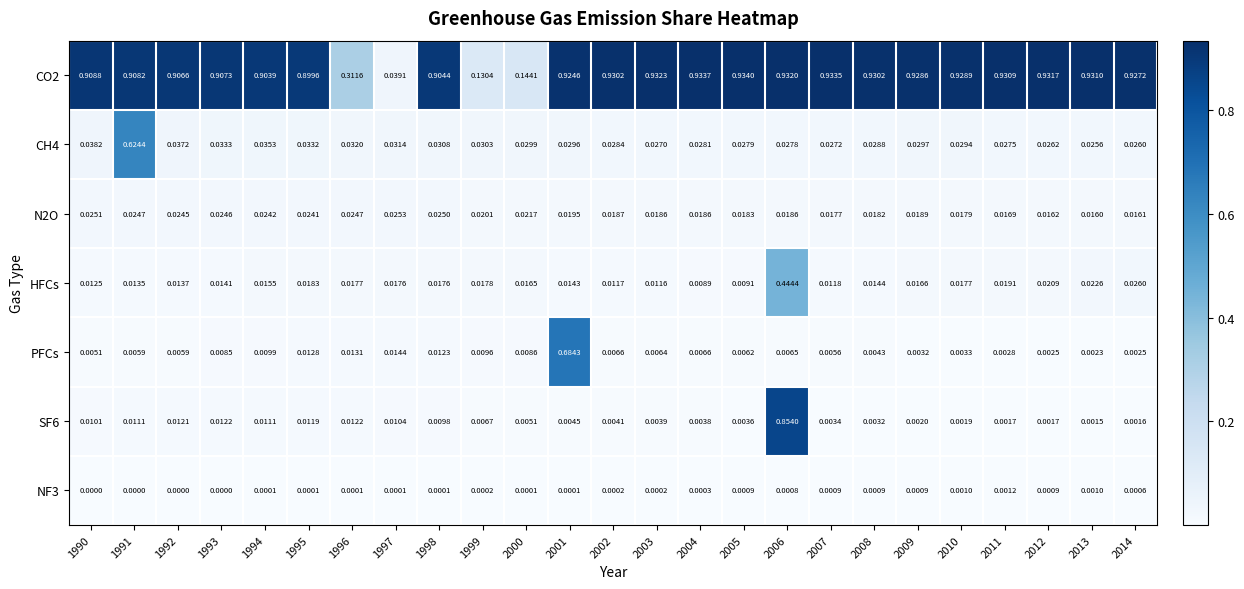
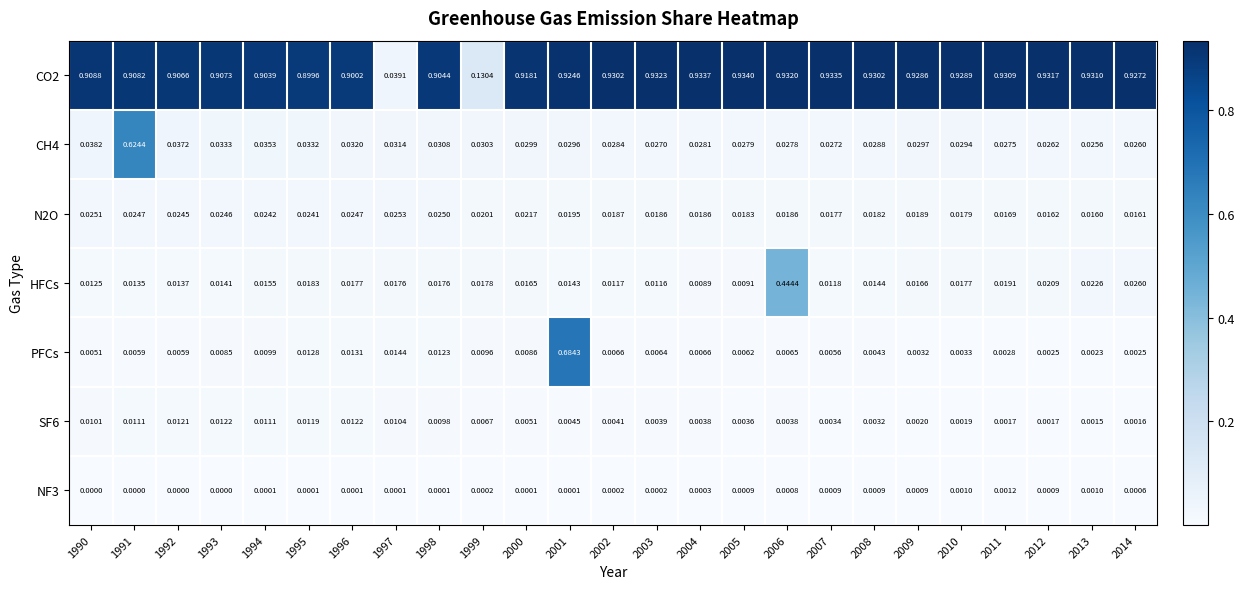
CO2, 1996: 0.3116 -> 0.9002
CO2, 2000: 0.1441 -> 0.9181
SF6, 2006: 0.8540 -> 0.0038
